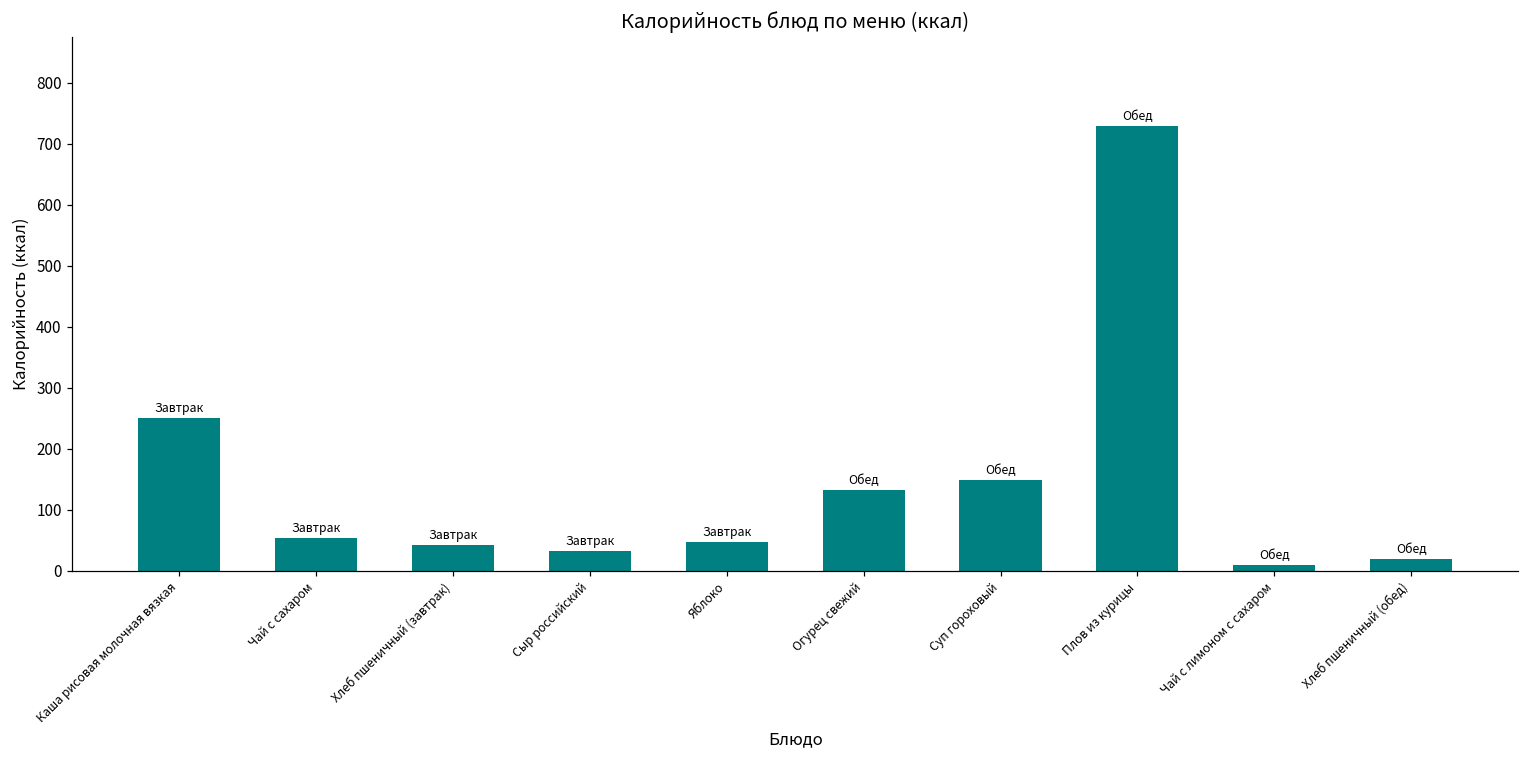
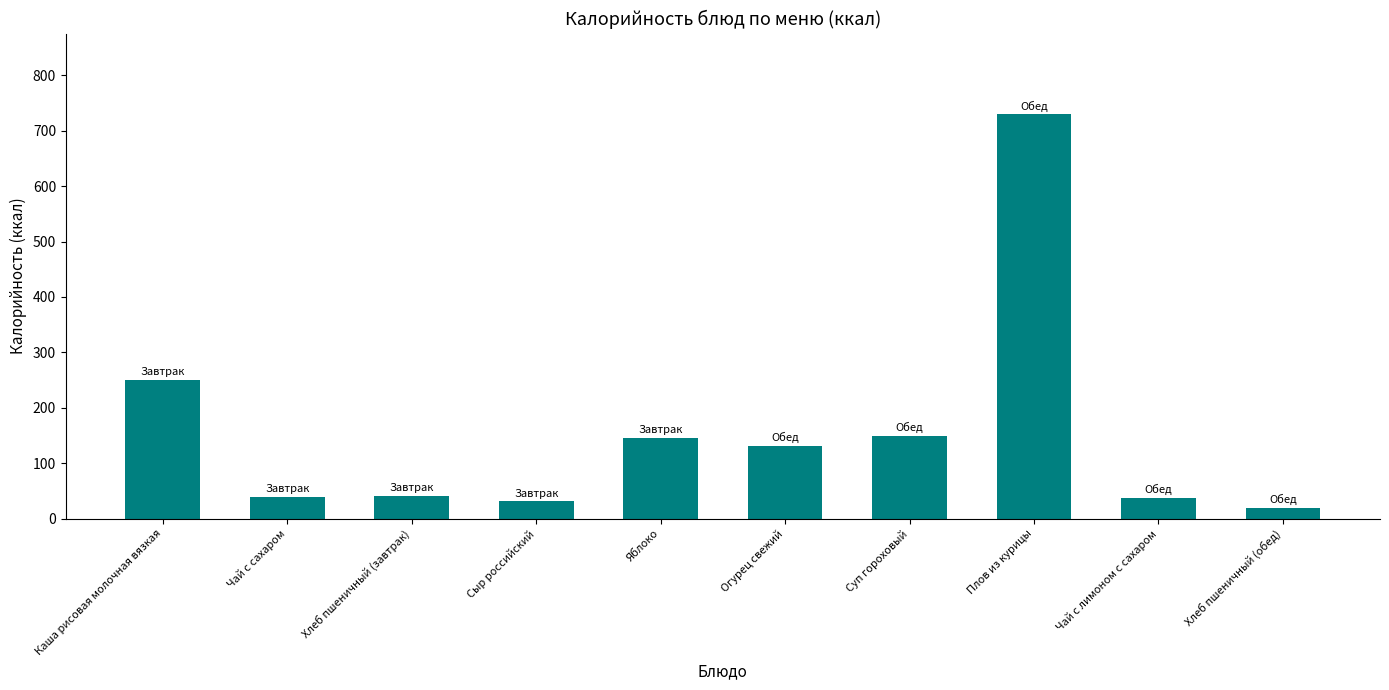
Чай с сахаром: 50 -> 40
Яблоко: 50 -> 150
Чай с лимоном с сахаром: 10 -> 40
